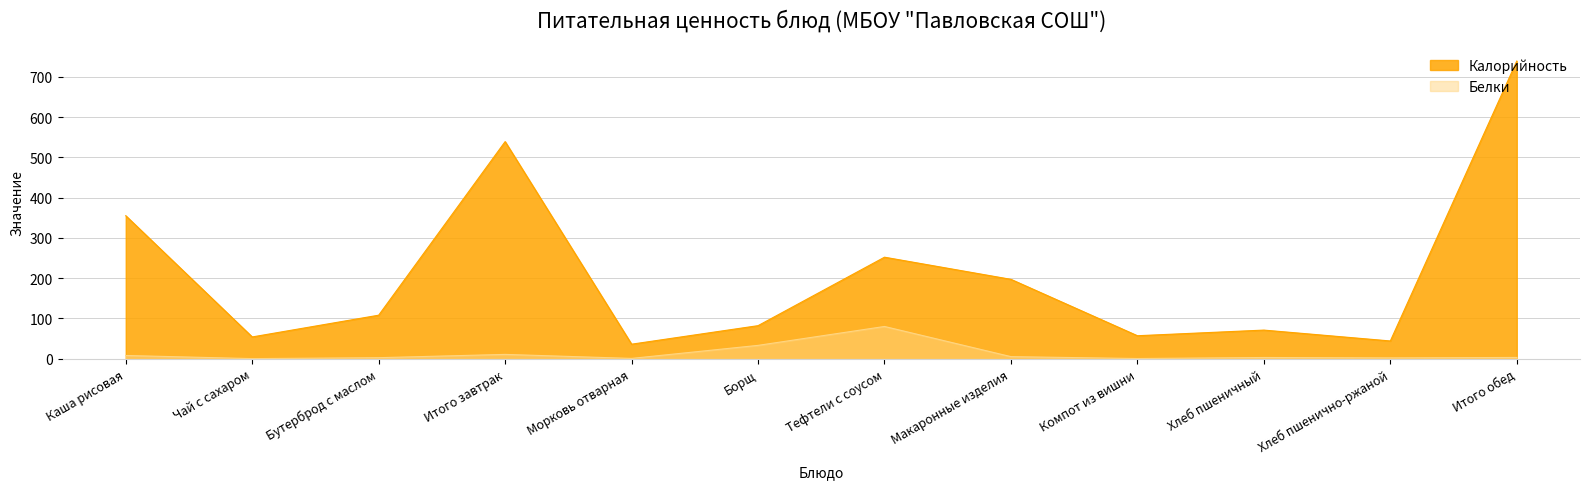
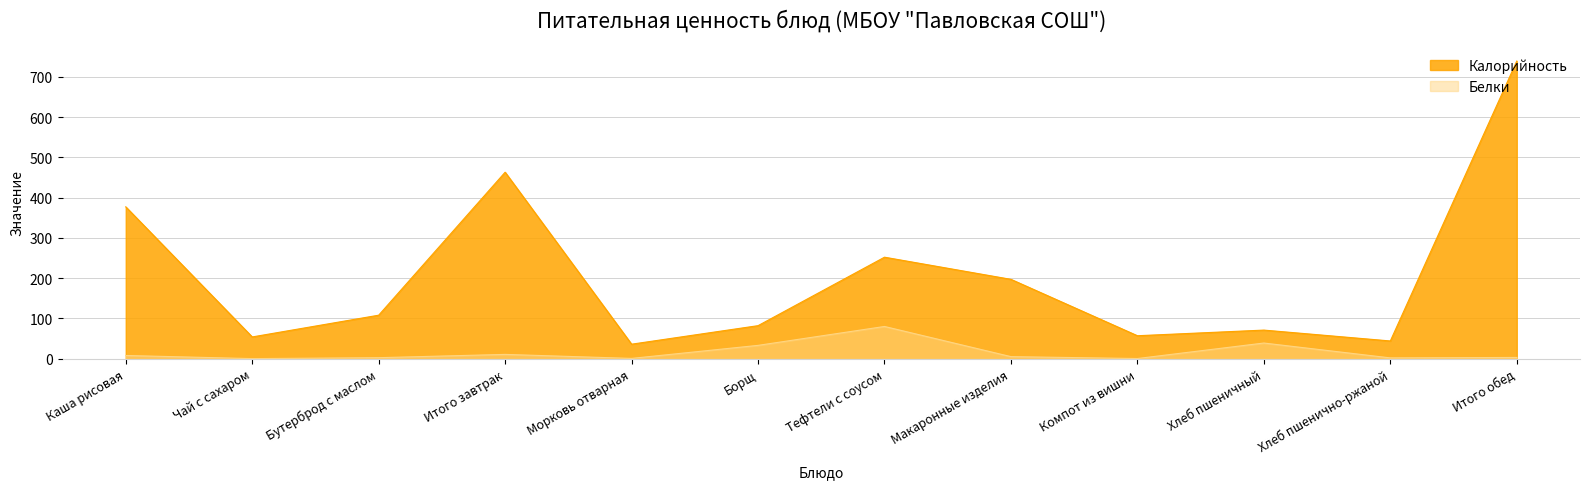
Калорийность, Каша рисовая: 360 -> 380
Калорийность, Итого завтрак: 540 -> 460
Белки, Хлеб пшеничный: 0 -> 40
